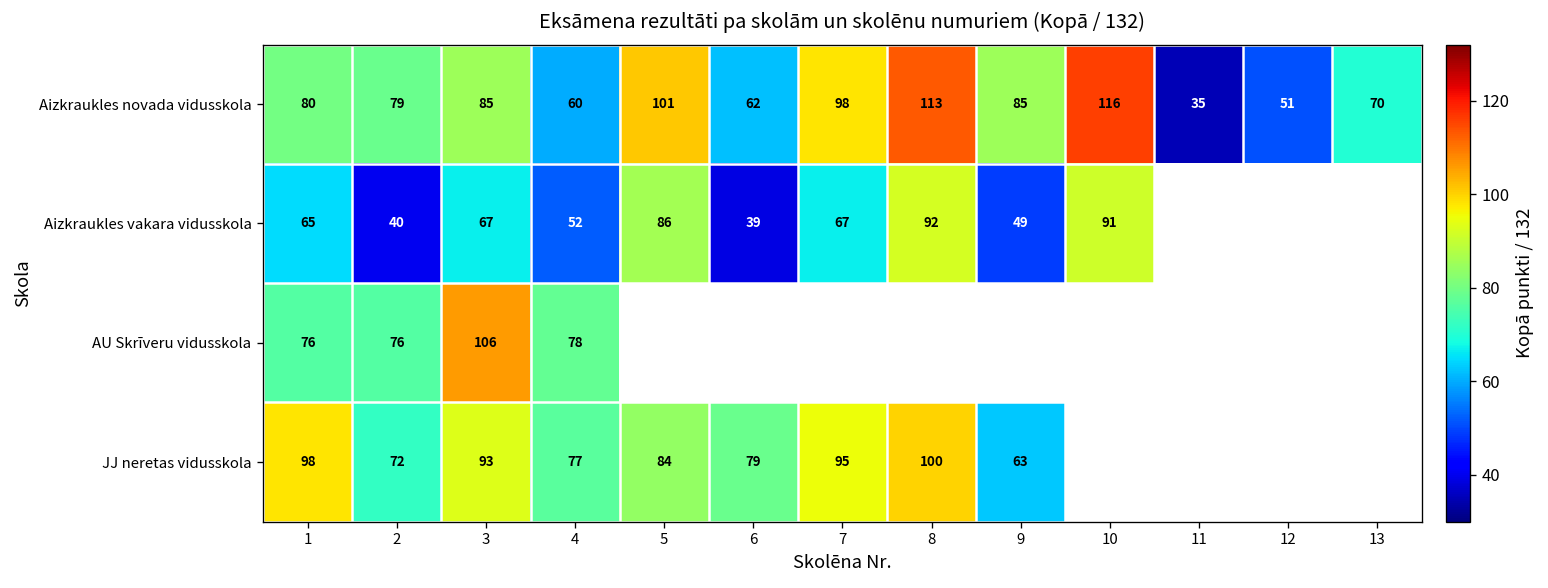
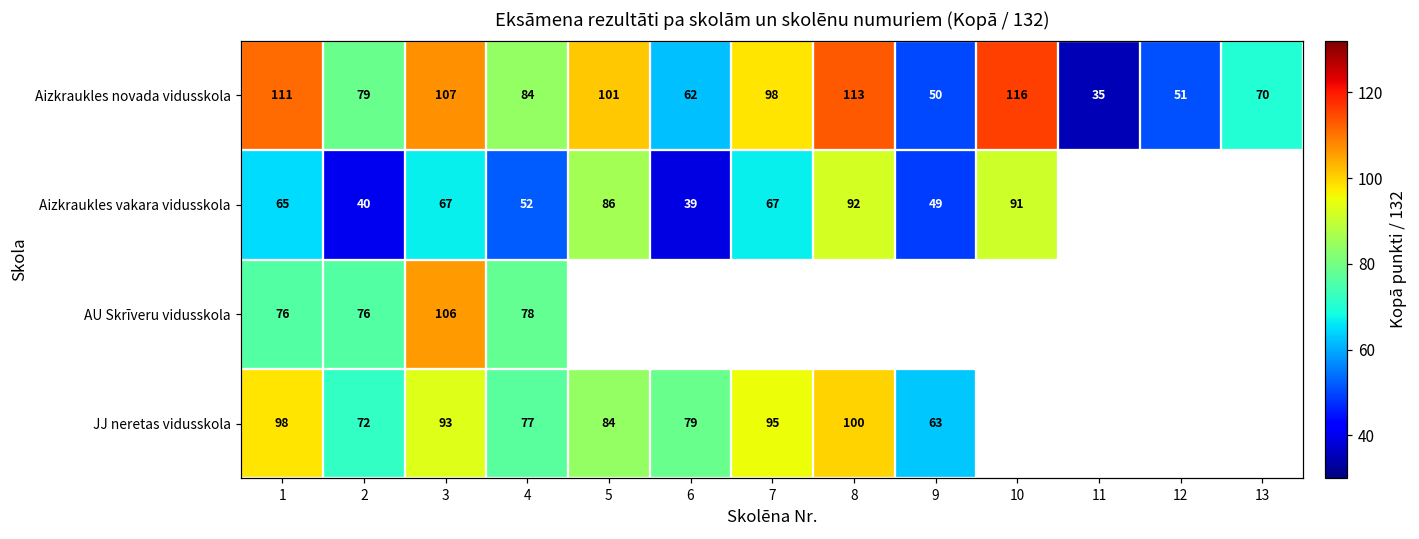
Aizkraukles novada vidusskola, 1: 80 -> 111
Aizkraukles novada vidusskola, 3: 85 -> 107
Aizkraukles novada vidusskola, 4: 60 -> 84
Aizkraukles novada vidusskola, 9: 85 -> 50
